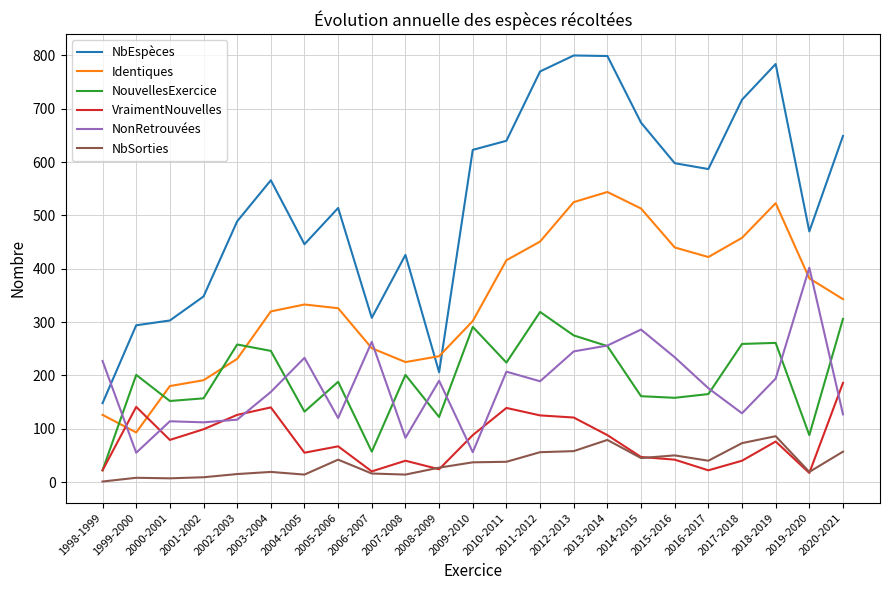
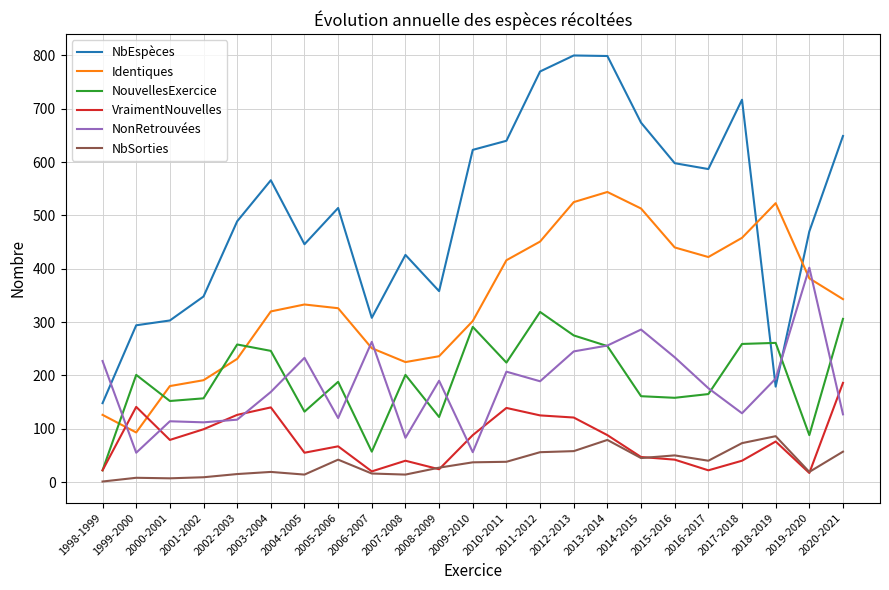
NbEspèces, 2008-2009: 210 -> 360
NbEspèces, 2018-2019: 780 -> 180
